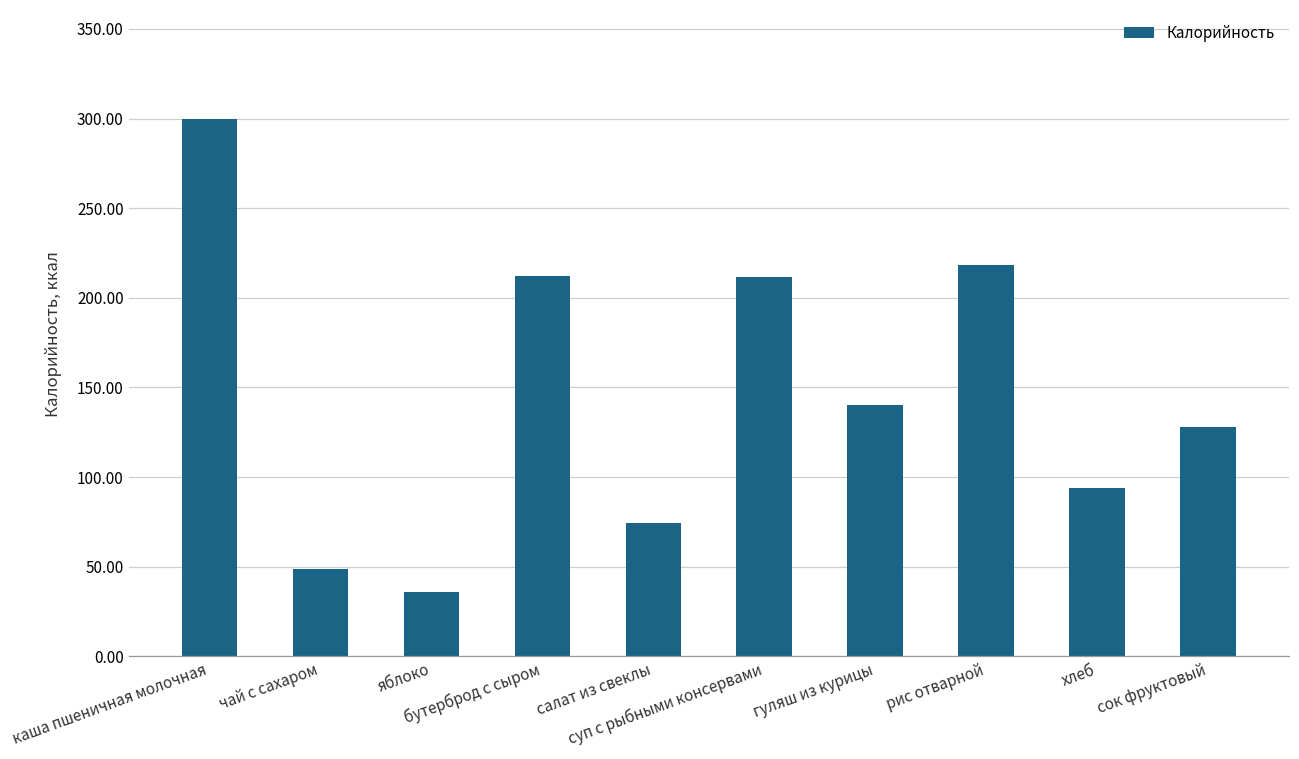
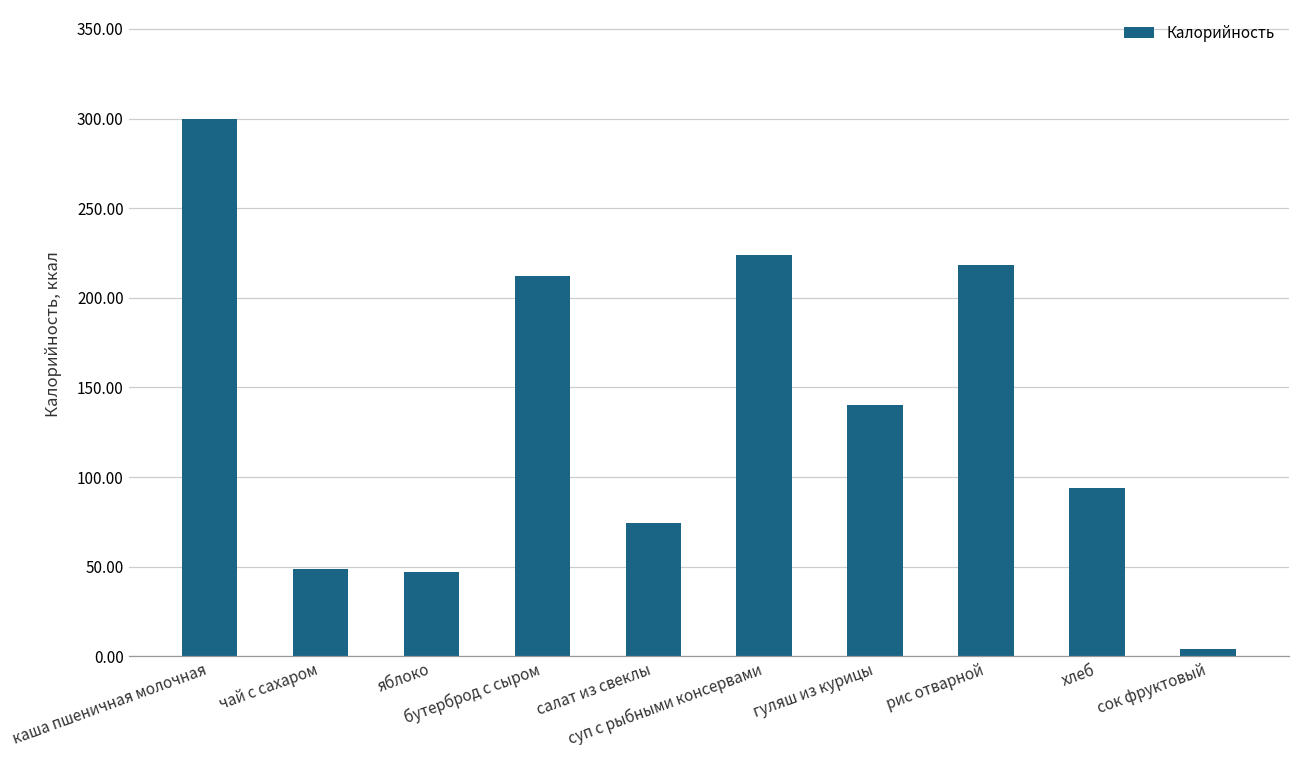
яблоко: 36 -> 47
суп с рыбными консервами: 212 -> 224
сок фруктовый: 128 -> 4
